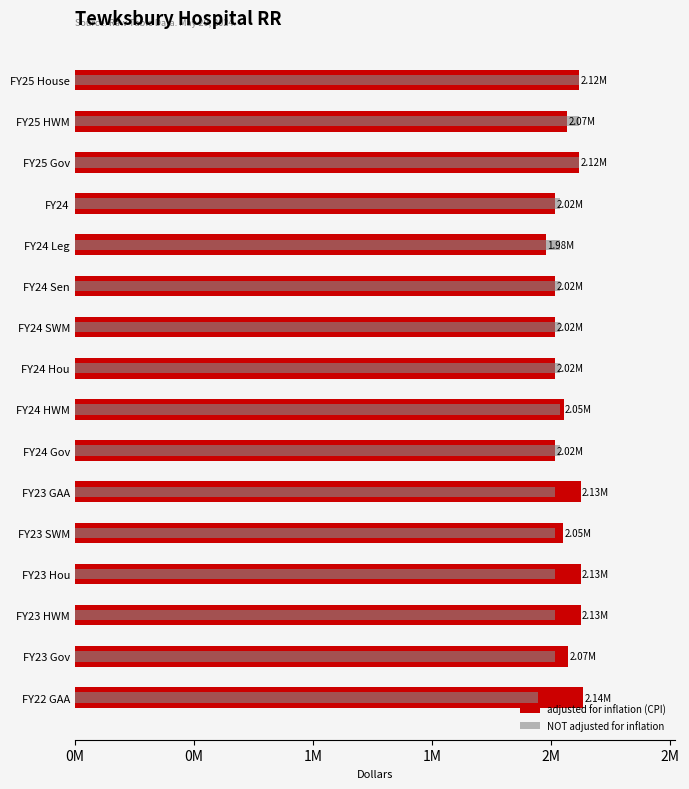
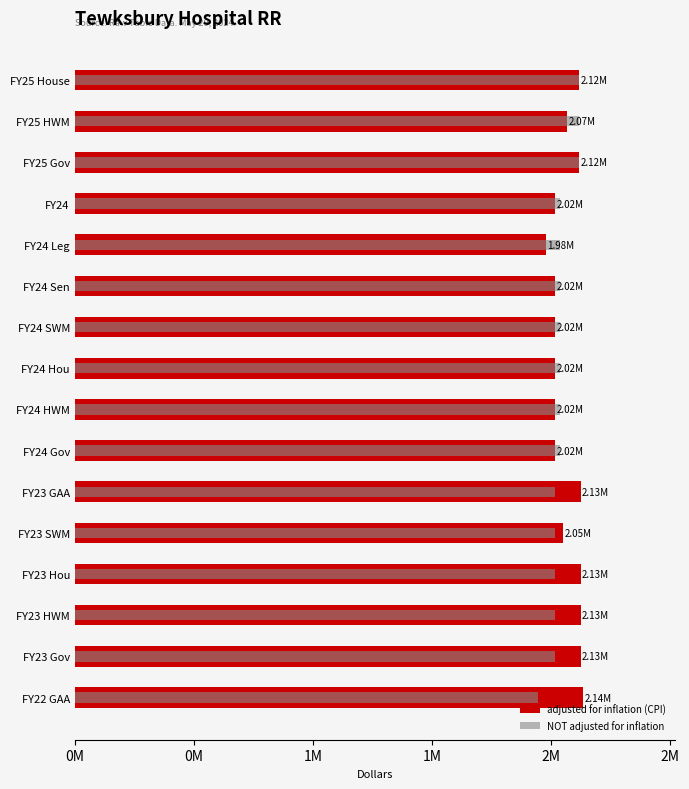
adjusted for inflation (CPI), FY24 HWM: 2.05M -> 2.02M
adjusted for inflation (CPI), FY23 Gov: 2.07M -> 2.13M
